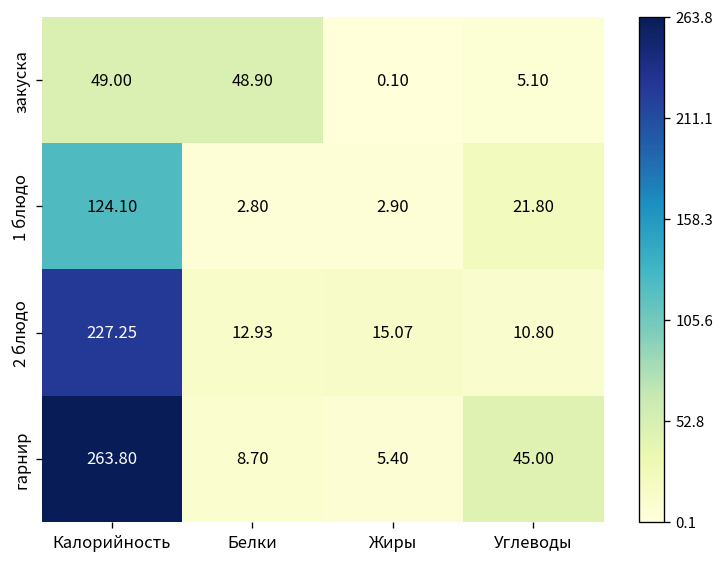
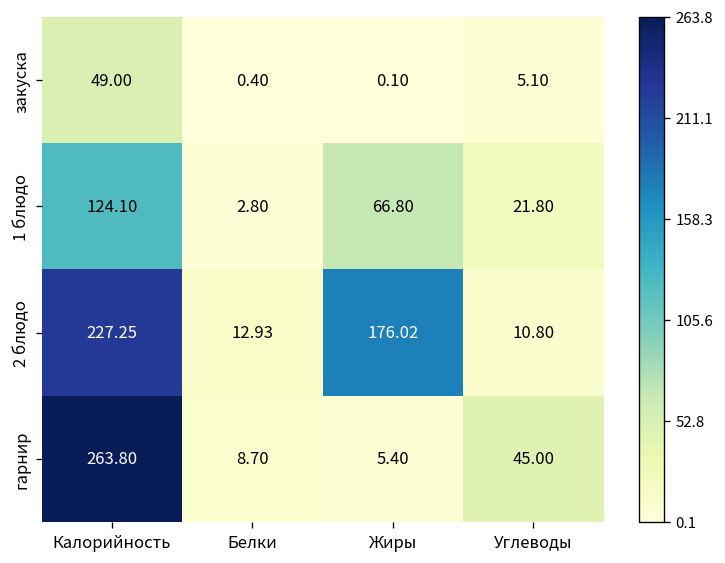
закуска, Белки: 48.90 -> 0.40
1 блюдо, Жиры: 2.90 -> 66.80
2 блюдо, Жиры: 15.07 -> 176.02
